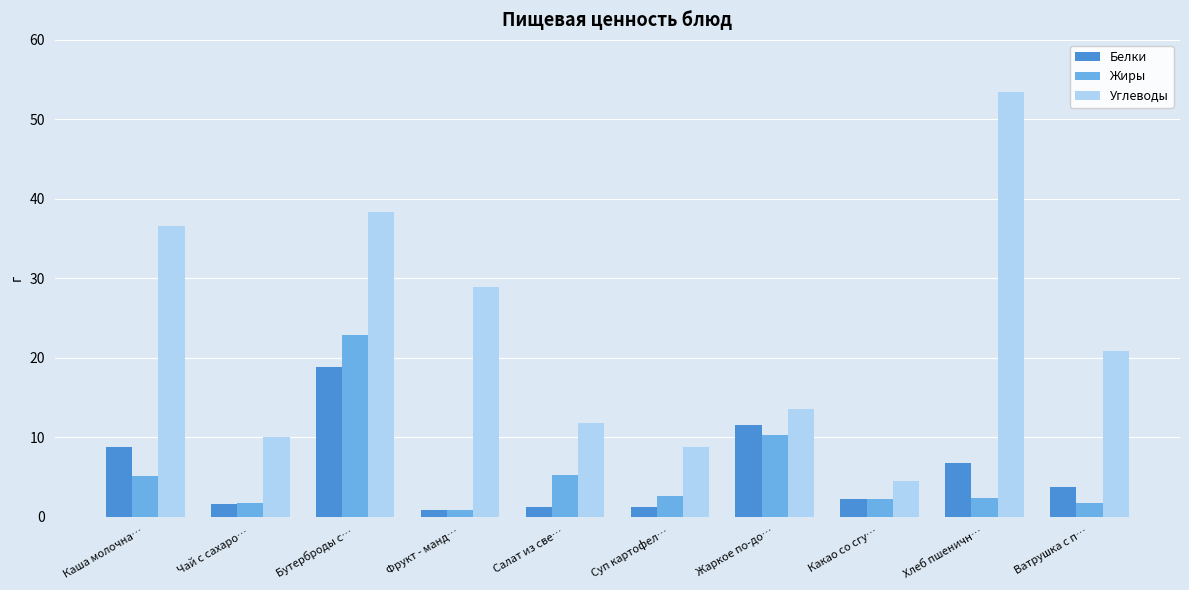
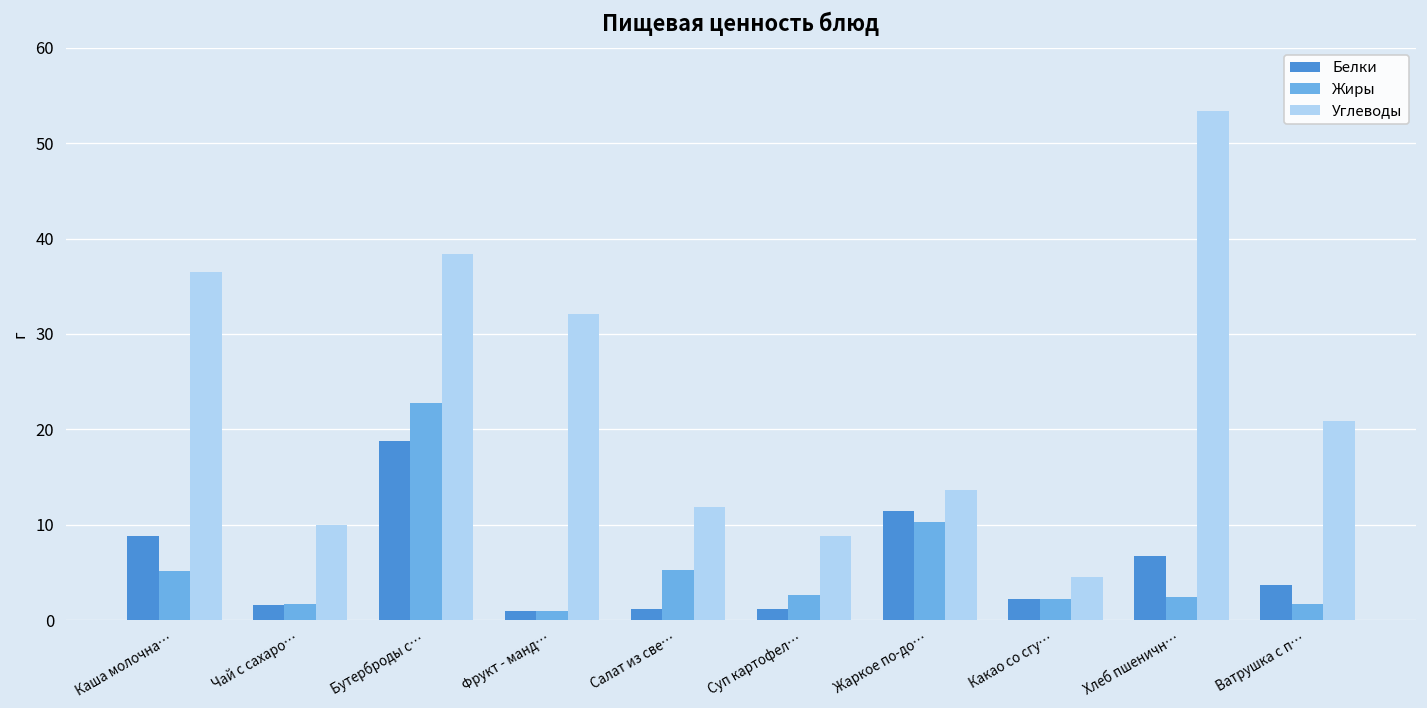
Углеводы, Фрукт - манд…: 29 -> 32
